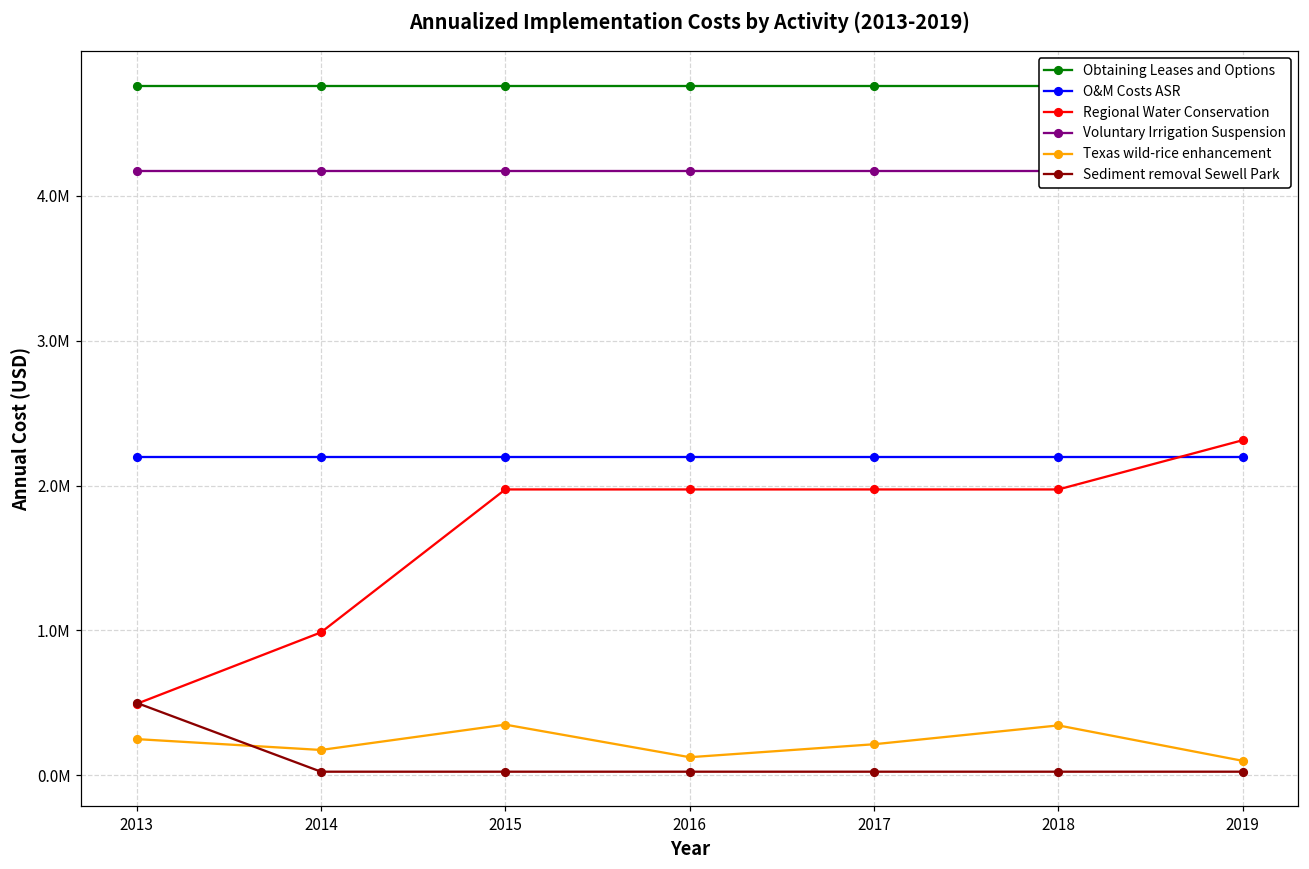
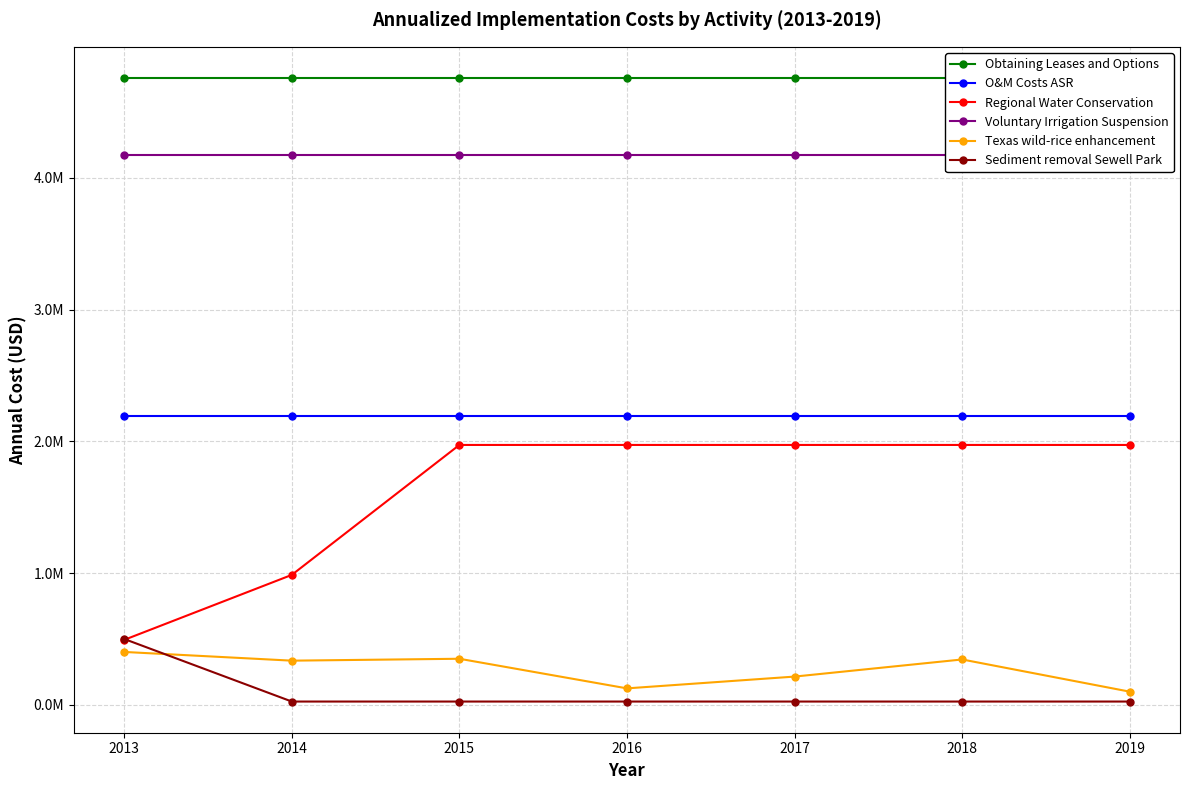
Texas wild-rice enhancement, 2013: 250000 -> 400000
Texas wild-rice enhancement, 2014: 180000 -> 340000
Regional Water Conservation, 2019: 2310000 -> 1970000
